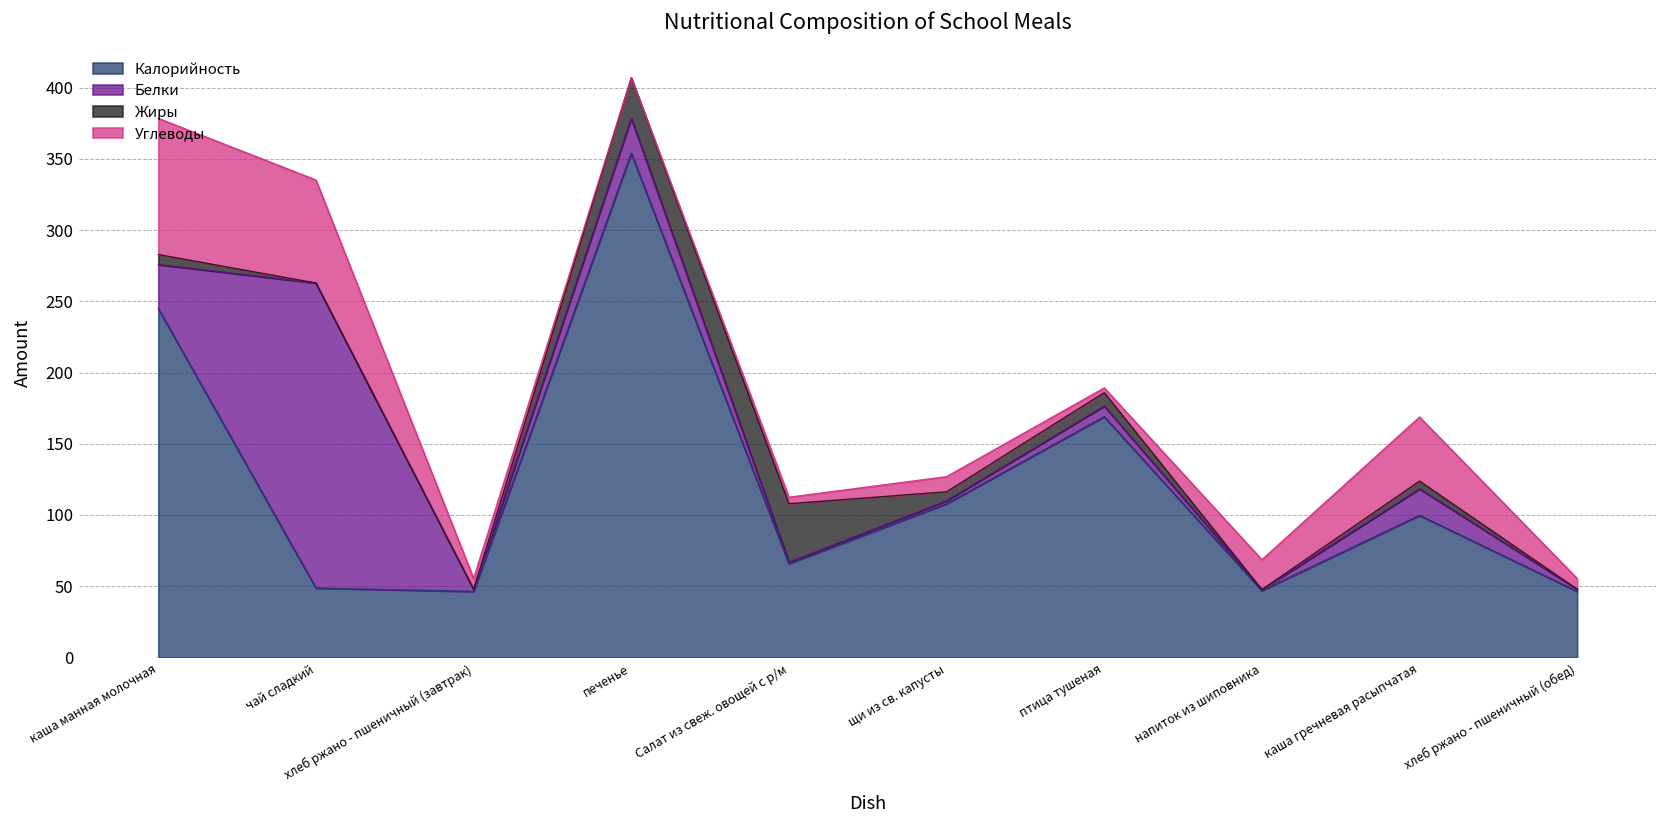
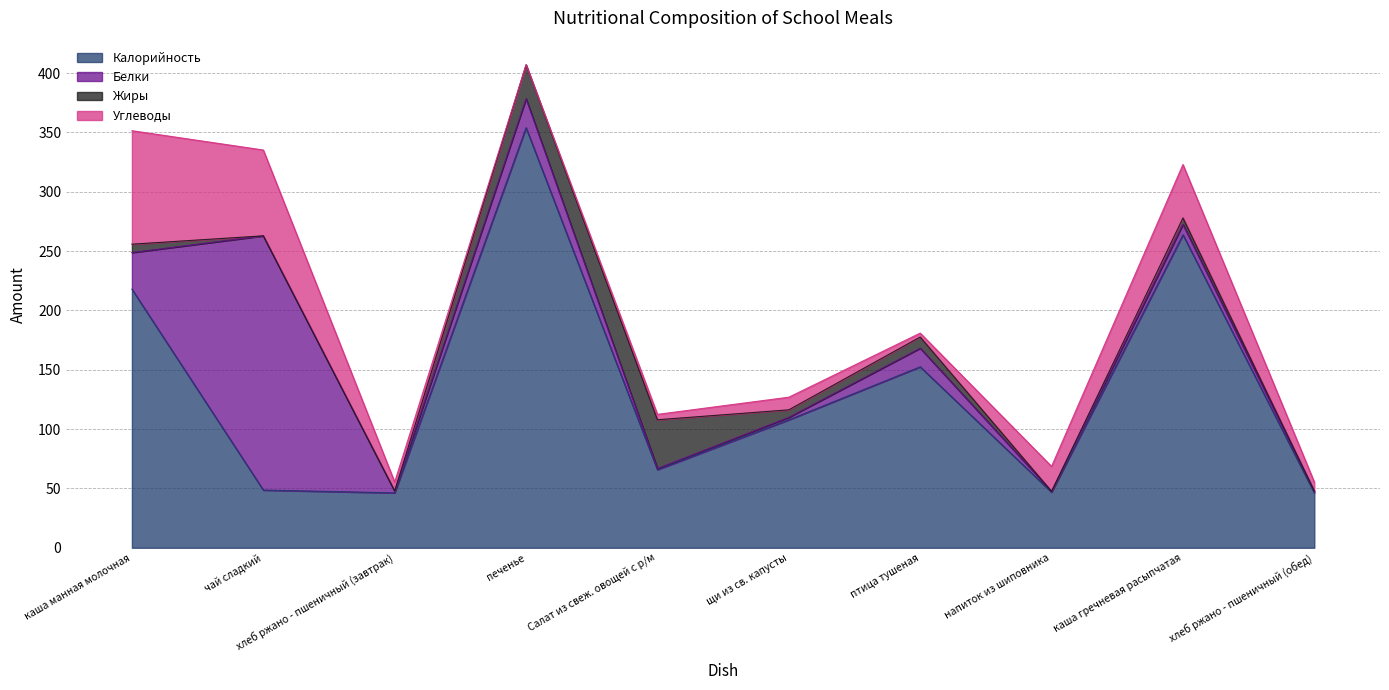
Калорийность, каша манная молочная: 245 -> 218
Калорийность, птица тушеная: 169 -> 153
Белки, птица тушеная: 8 -> 16
Калорийность, каша гречневая расыпчатая: 100 -> 264
Белки, каша гречневая расыпчатая: 19 -> 9
